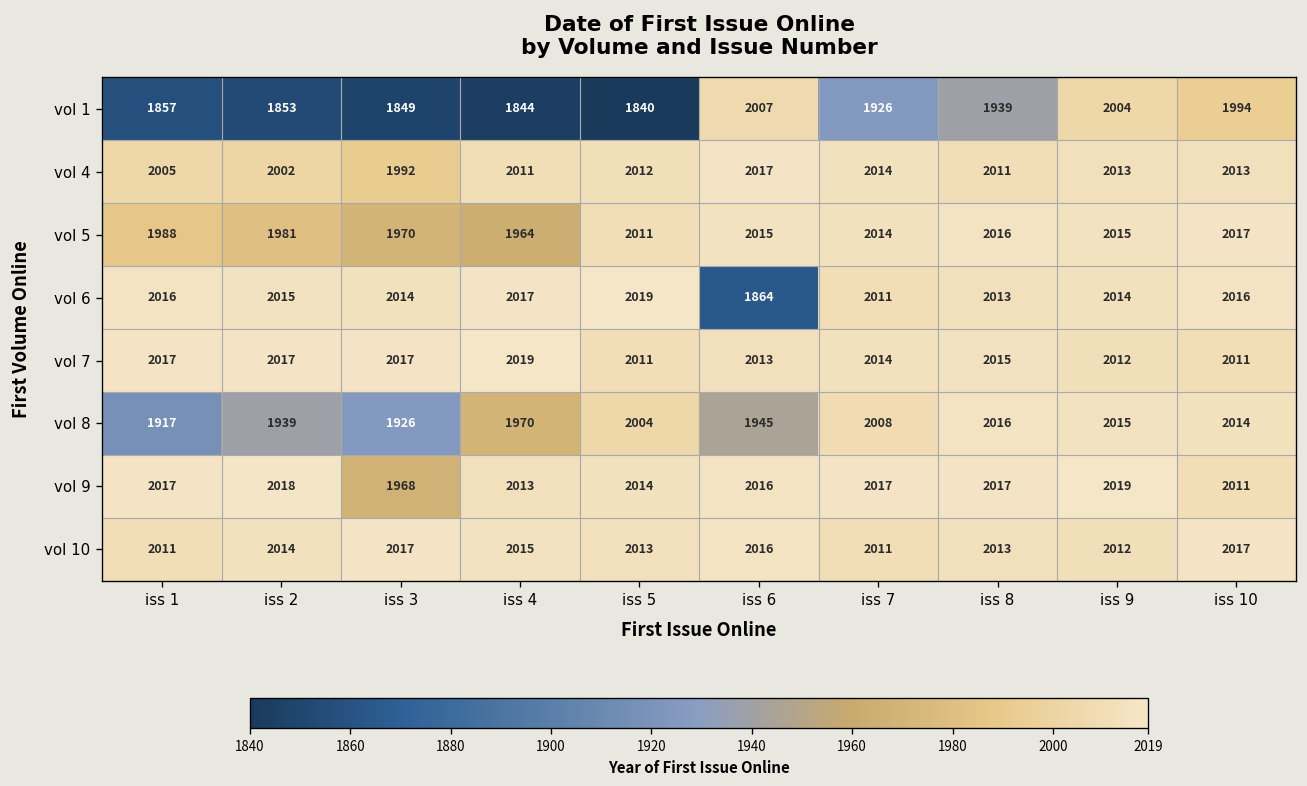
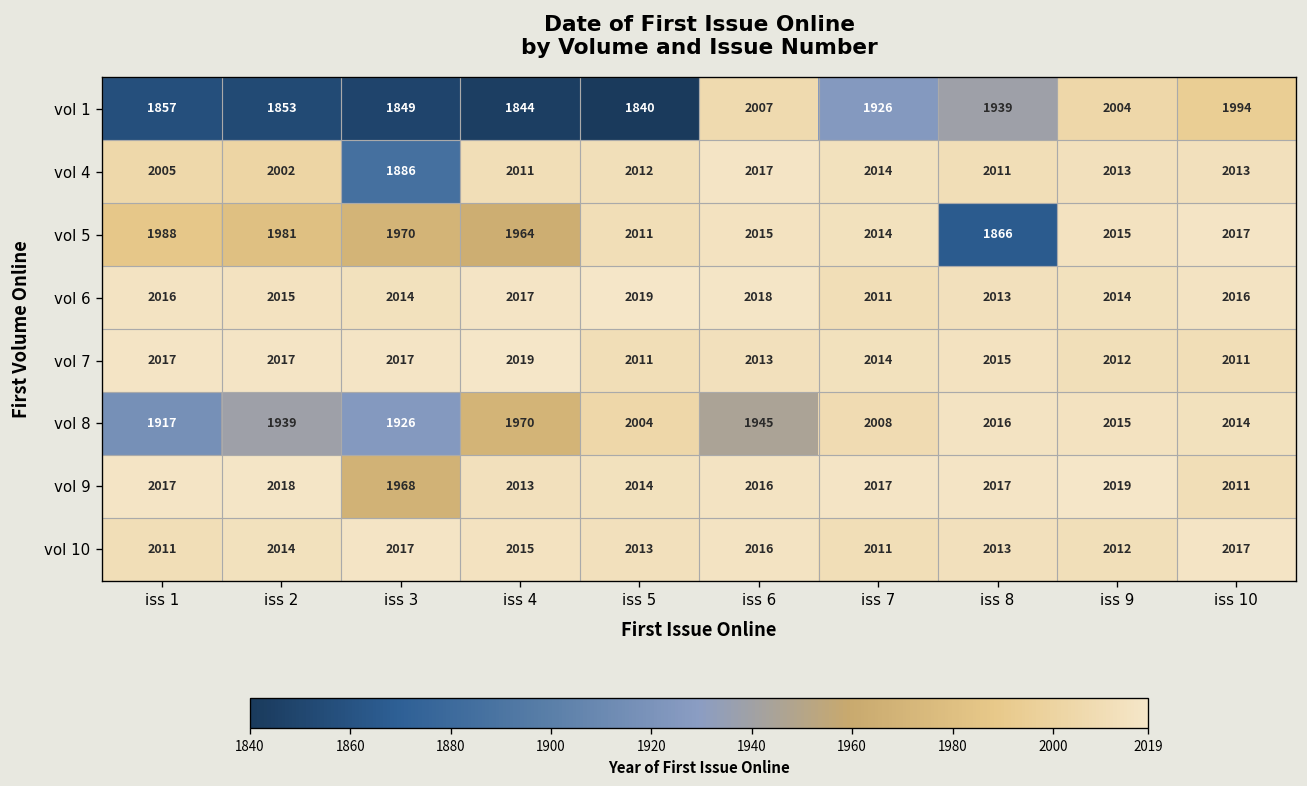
vol 4, iss 3: 1992 -> 1886
vol 5, iss 8: 2016 -> 1866
vol 6, iss 6: 1864 -> 2018
